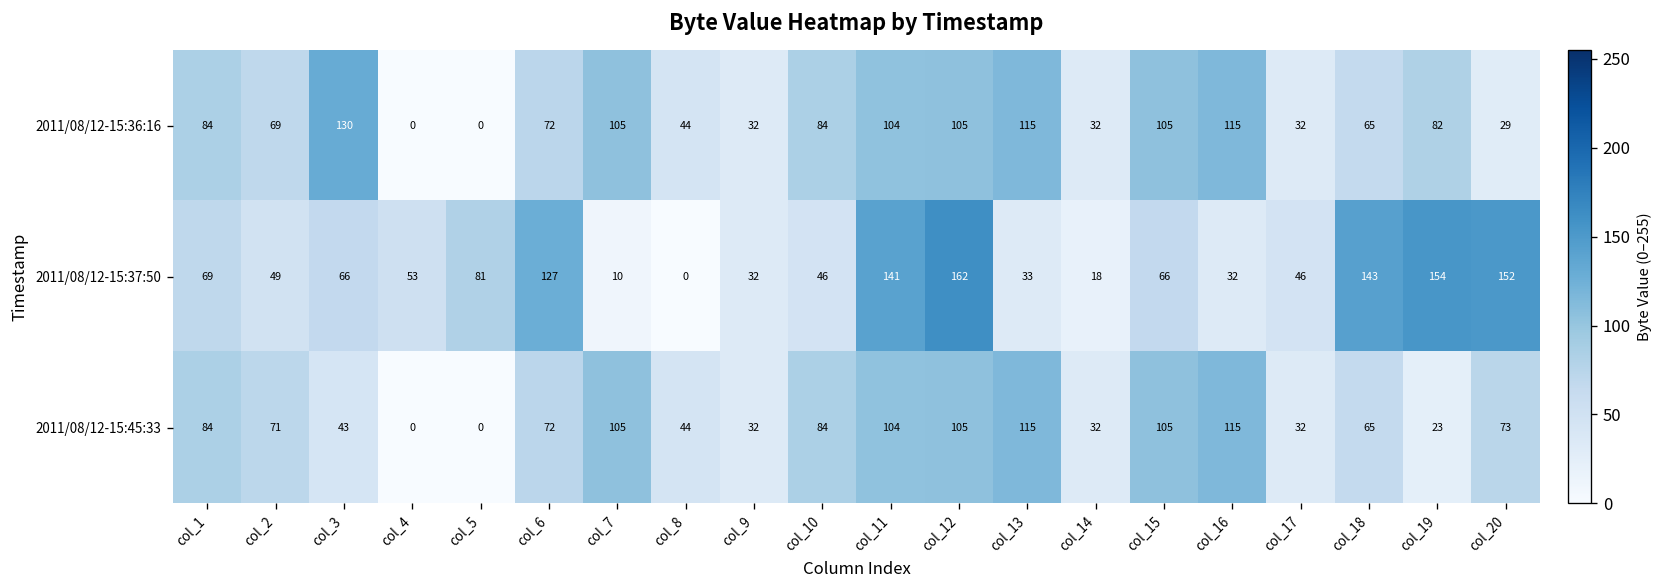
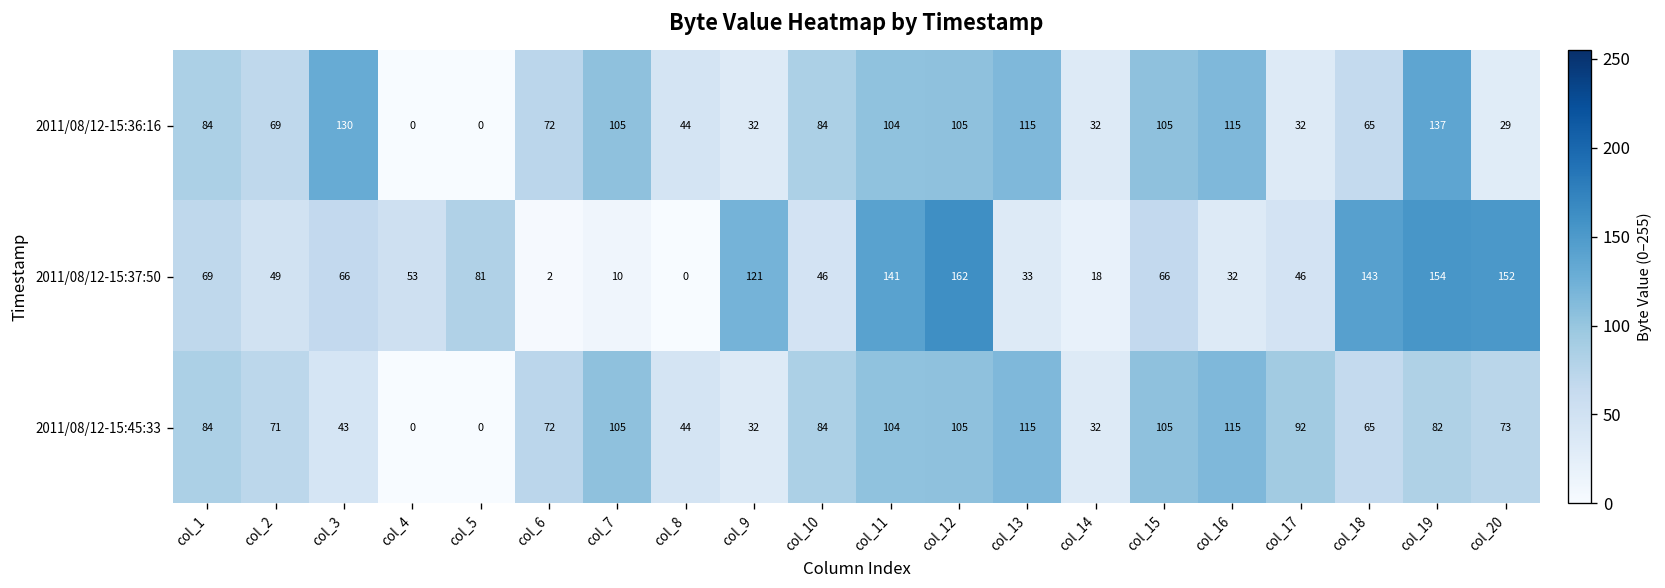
2011/08/12-15:36:16, col_19: 82 -> 137
2011/08/12-15:37:50, col_6: 127 -> 2
2011/08/12-15:37:50, col_9: 32 -> 121
2011/08/12-15:45:33, col_17: 32 -> 92
2011/08/12-15:45:33, col_19: 23 -> 82
